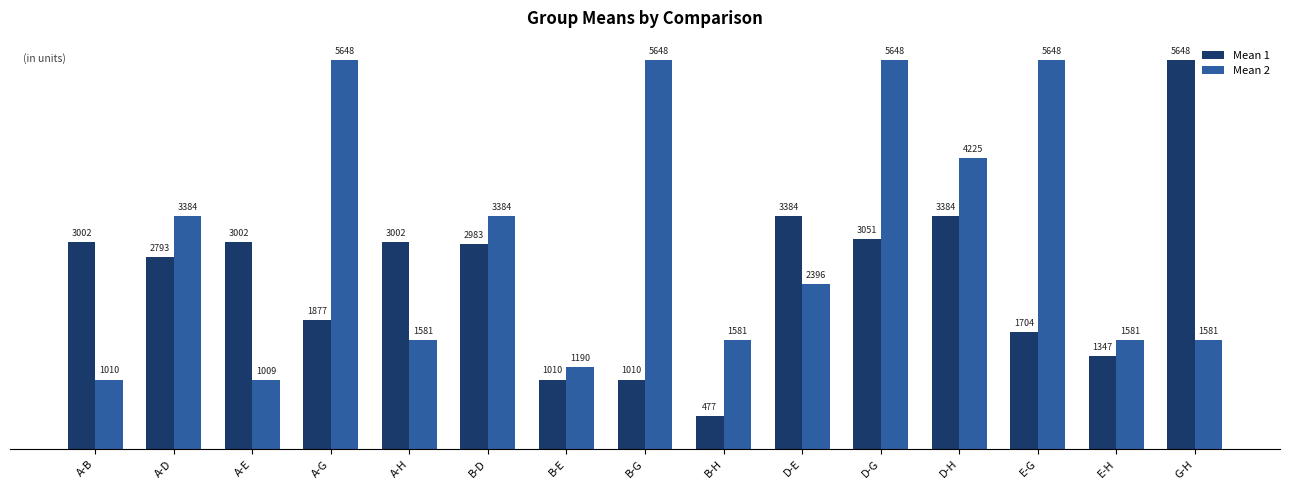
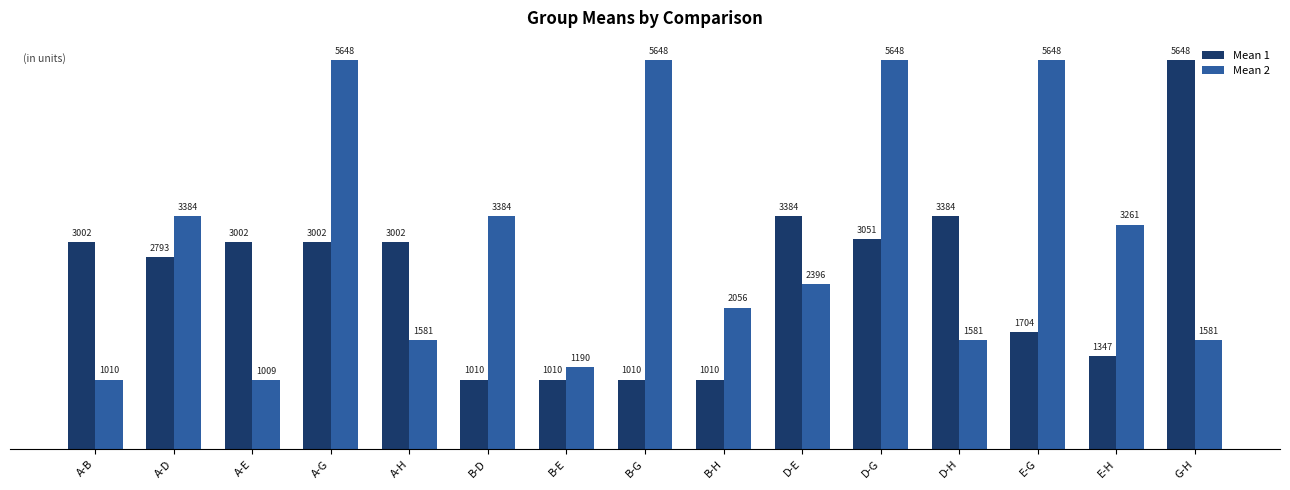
Mean 1, A-G: 1877 -> 3002
Mean 1, B-D: 2983 -> 1010
Mean 1, B-H: 477 -> 1010
Mean 2, B-H: 1581 -> 2056
Mean 2, D-H: 4225 -> 1581
Mean 2, E-H: 1581 -> 3261
